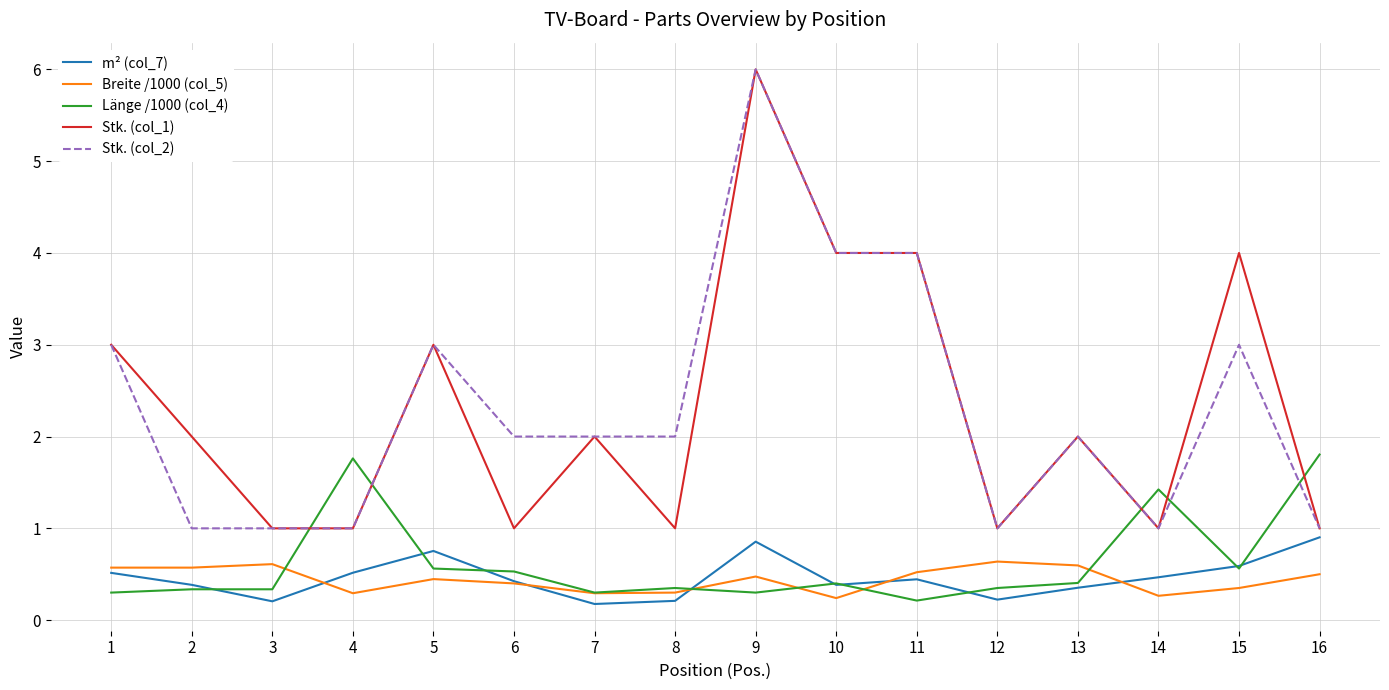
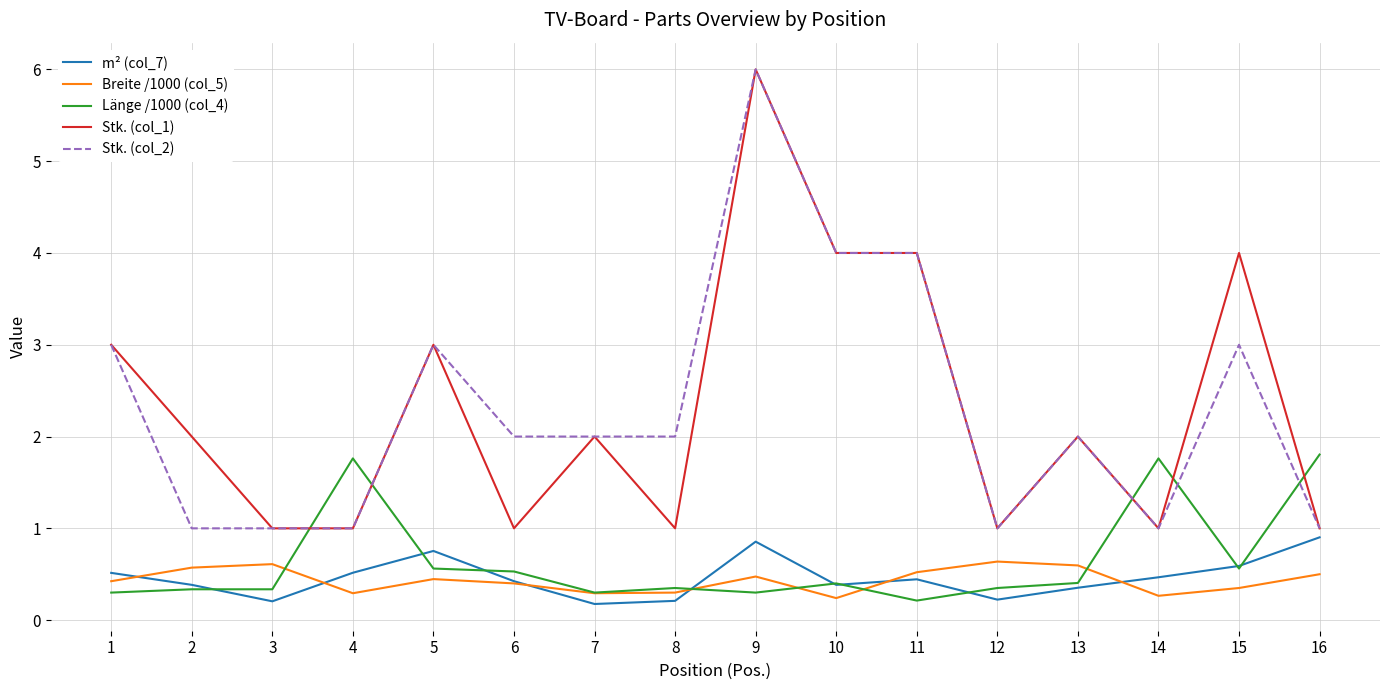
Breite /1000 (col_5), 1: 0.6 -> 0.4
Länge /1000 (col_4), 14: 1.4 -> 1.8
